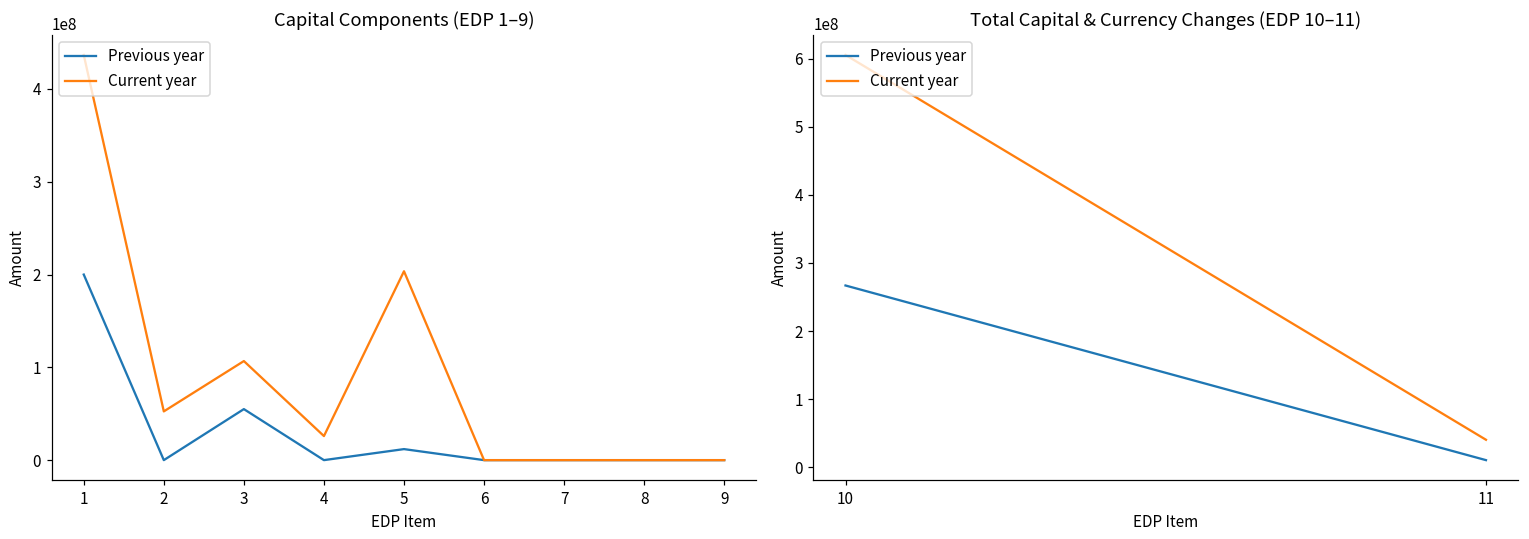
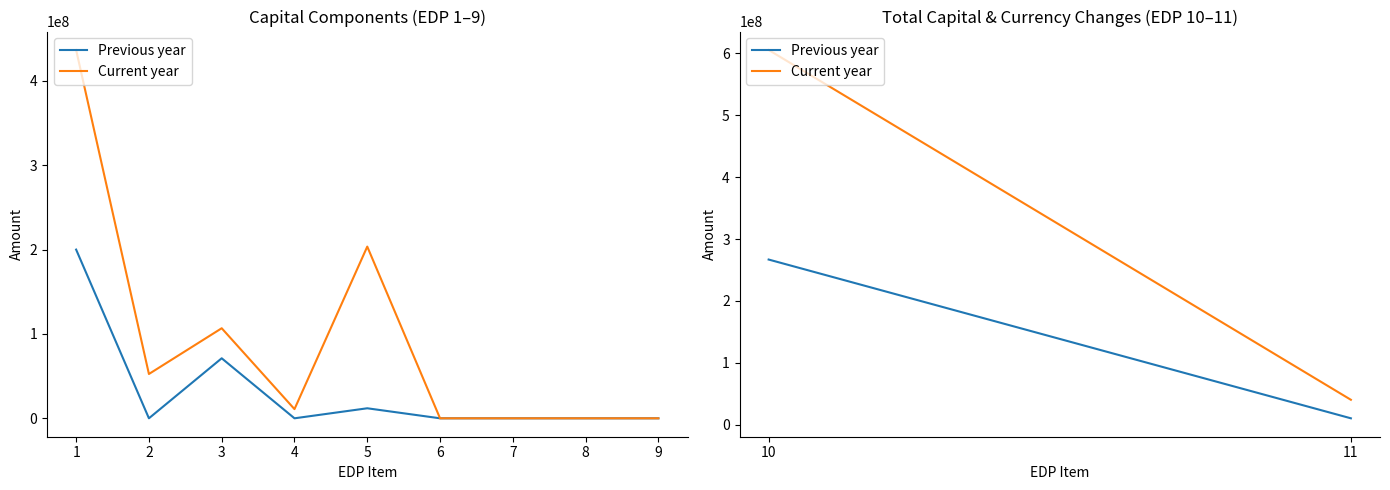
Capital Components (EDP 1–9), Previous year, 3: 60000000 -> 70000000
Capital Components (EDP 1–9), Current year, 4: 30000000 -> 10000000
